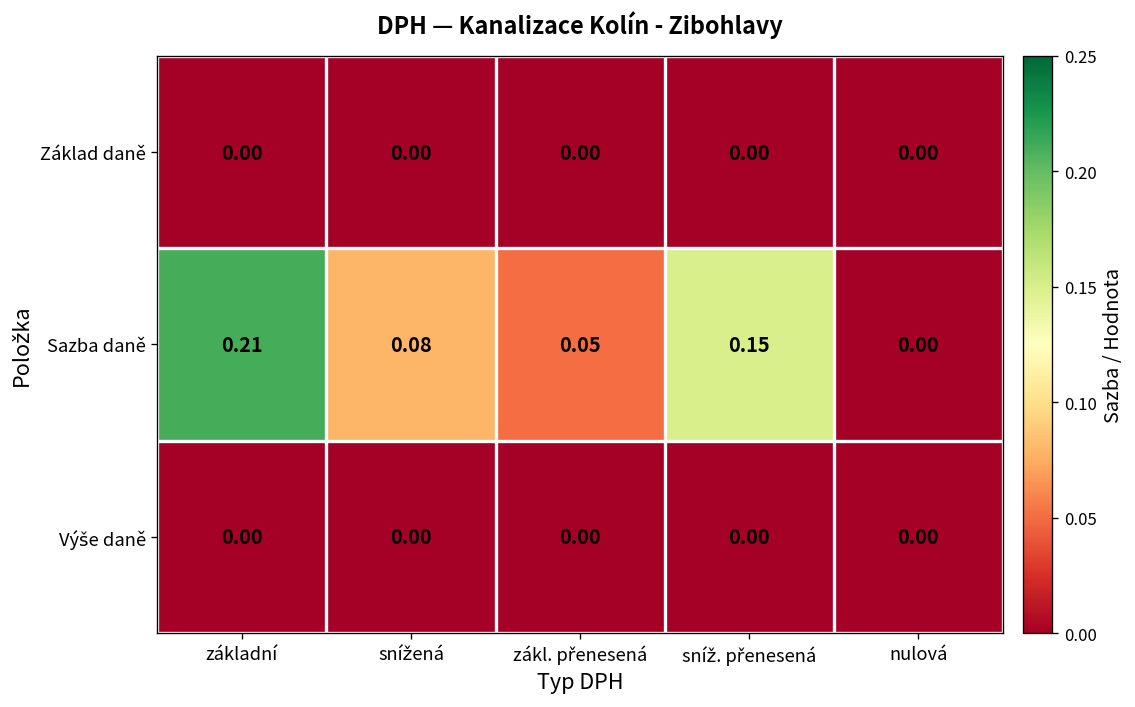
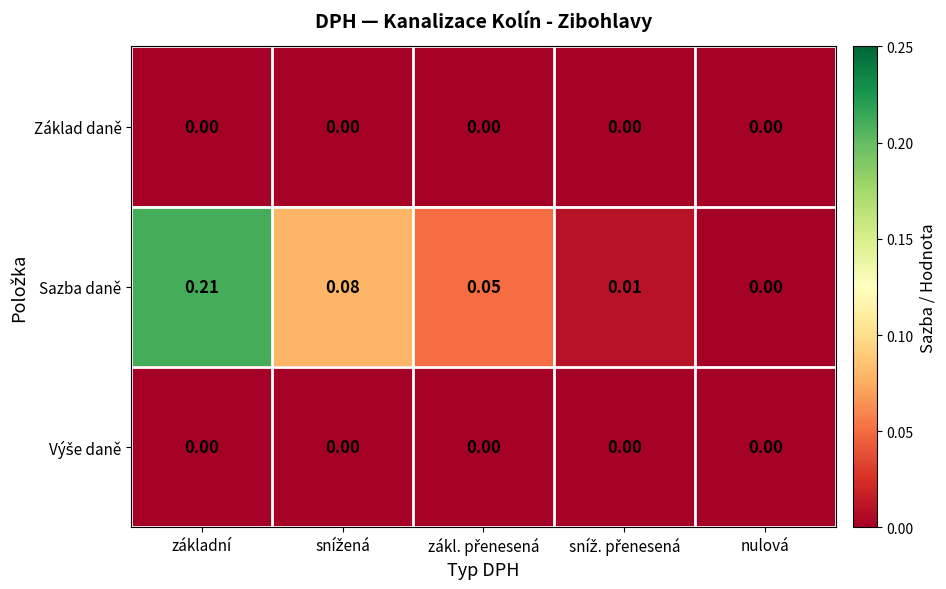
Sazba daně, sníž. přenesená: 0.15 -> 0.01
